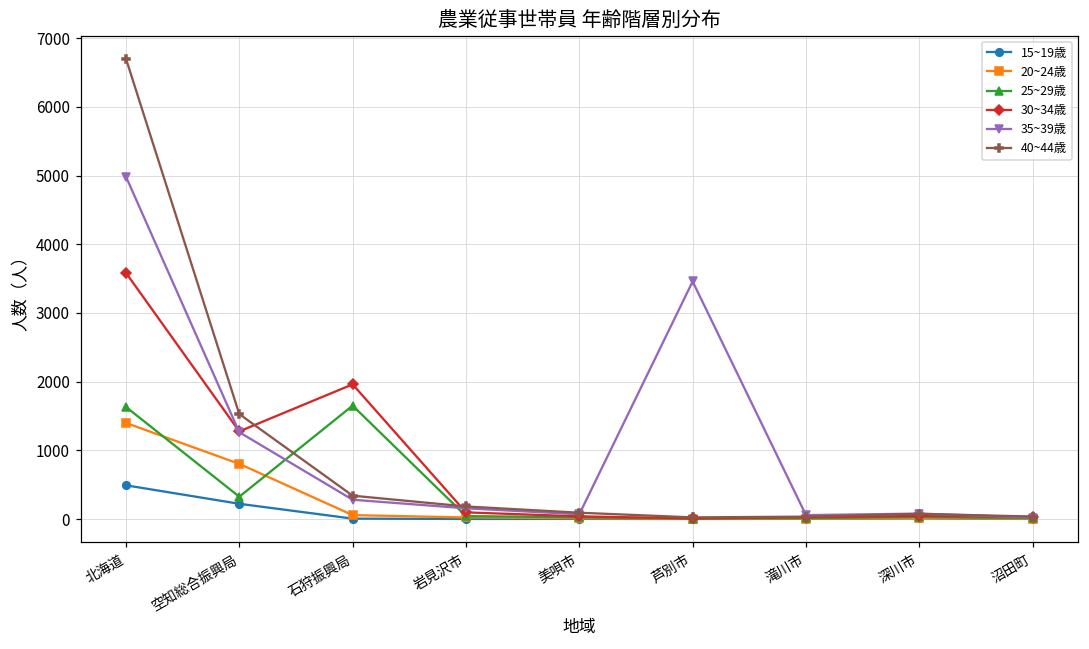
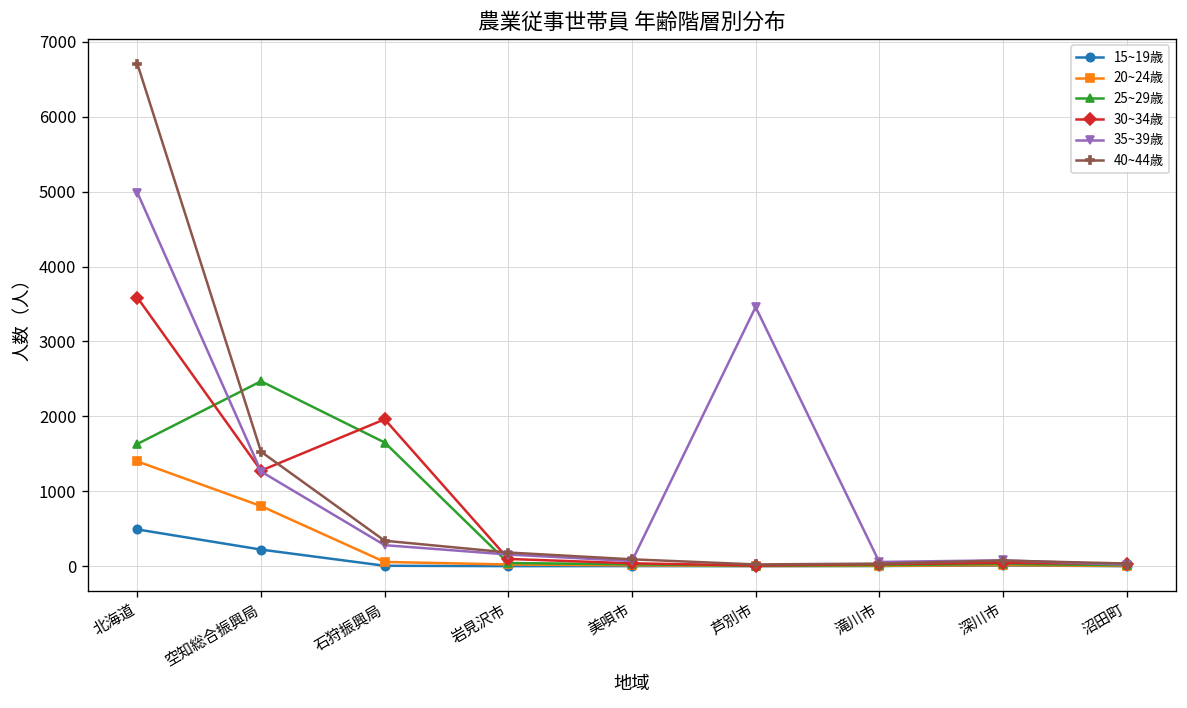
25~29歳, 空知総合振興局: 300 -> 2500
